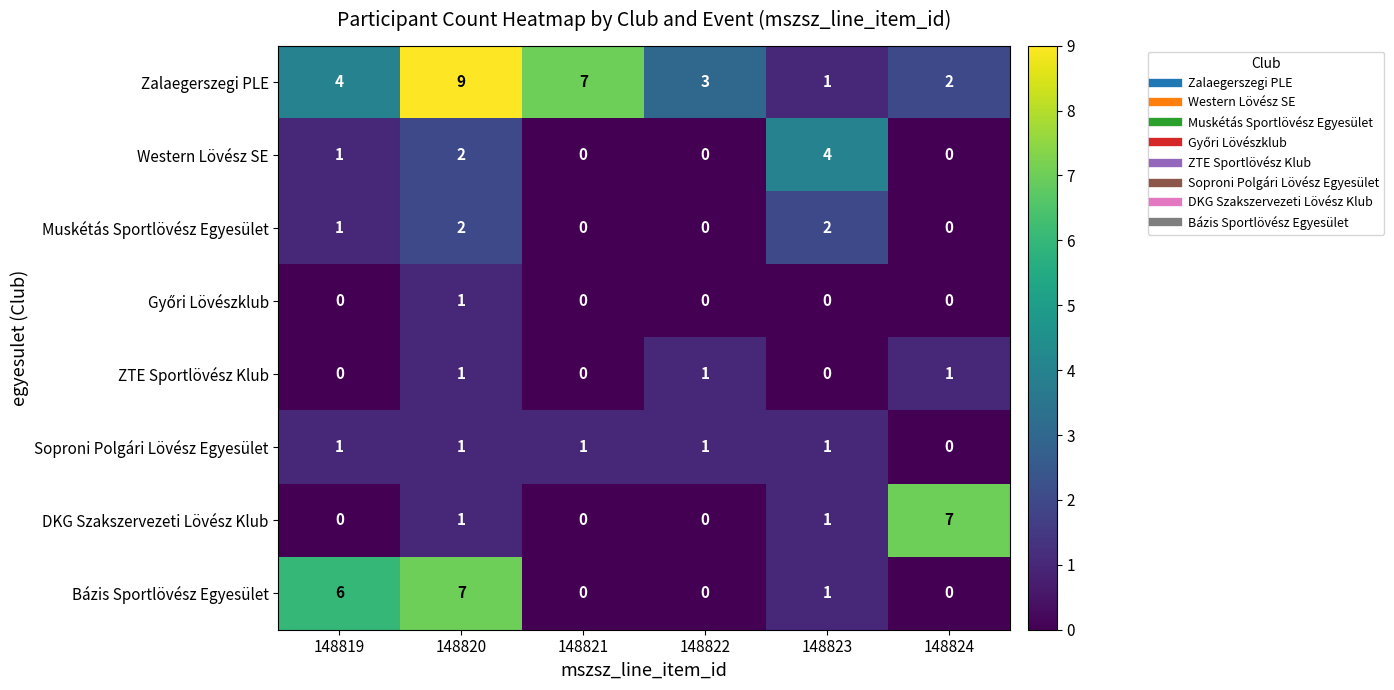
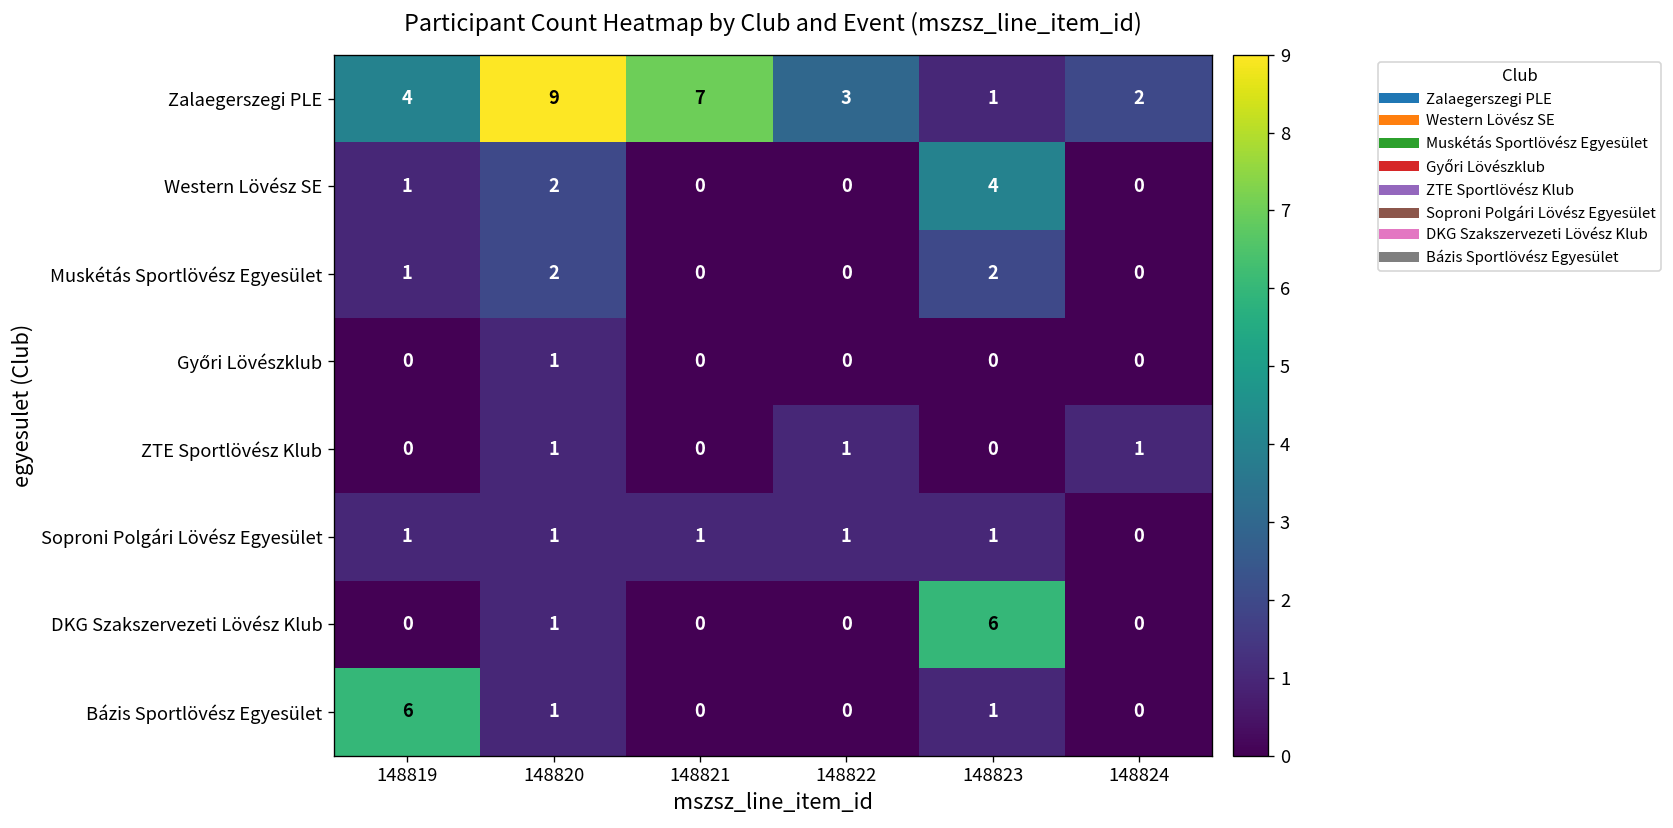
DKG Szakszervezeti Lövész Klub, 148823: 1 -> 6
DKG Szakszervezeti Lövész Klub, 148824: 7 -> 0
Bázis Sportlövész Egyesület, 148820: 7 -> 1
